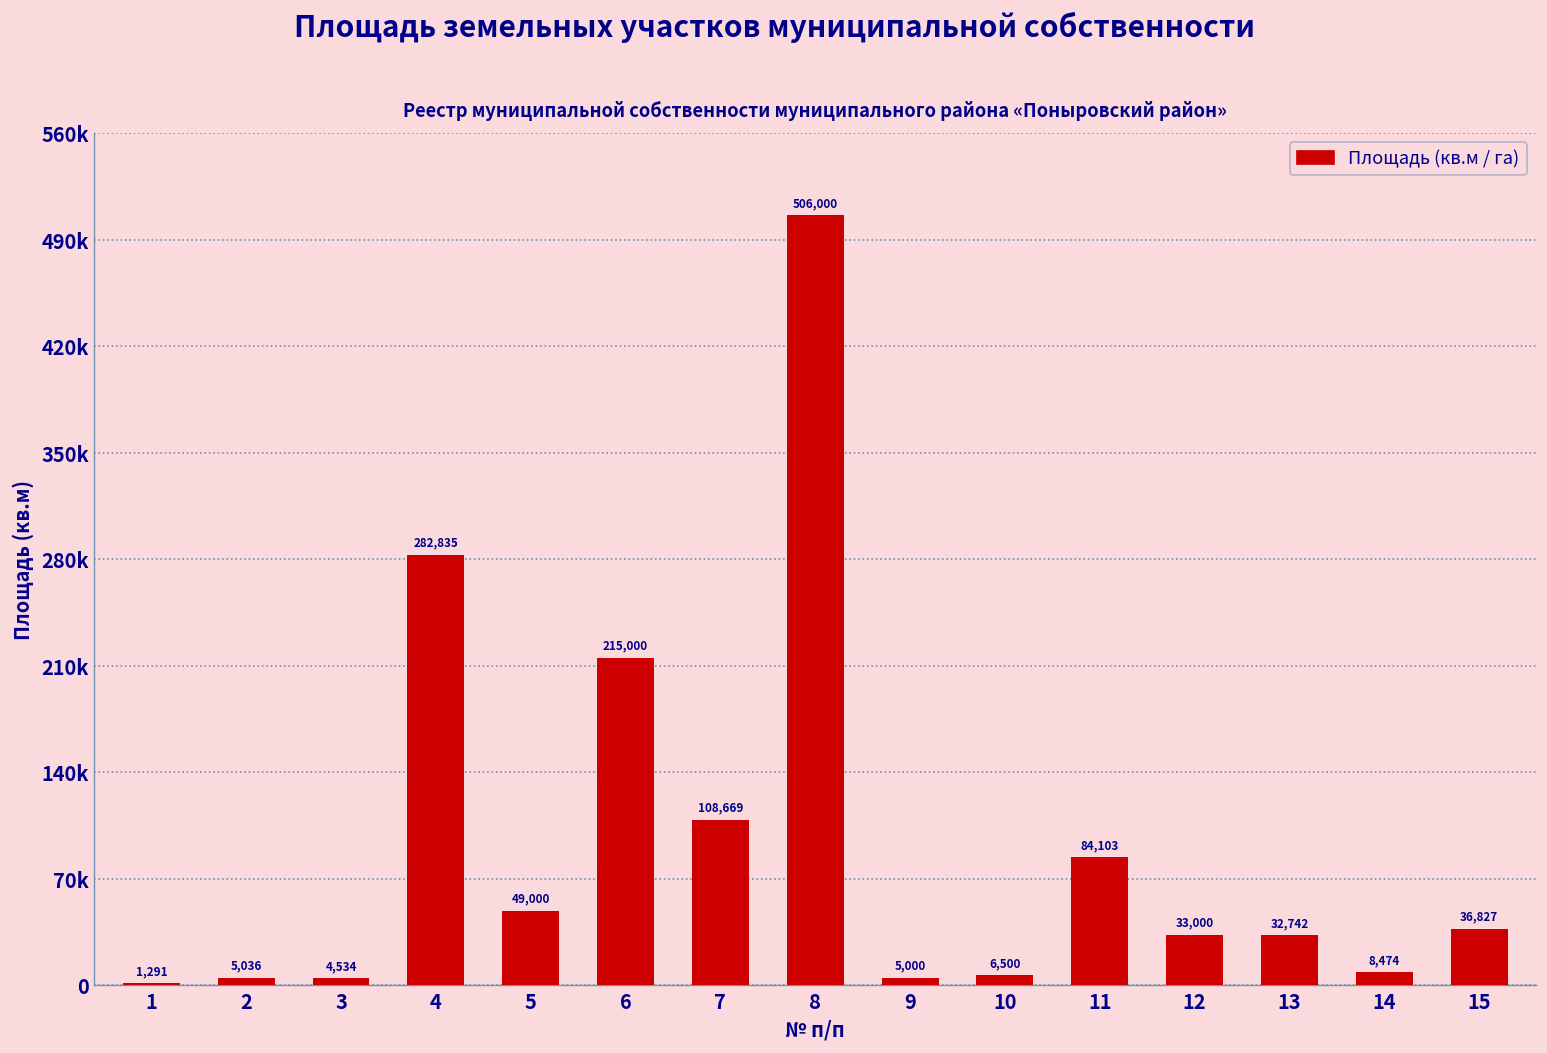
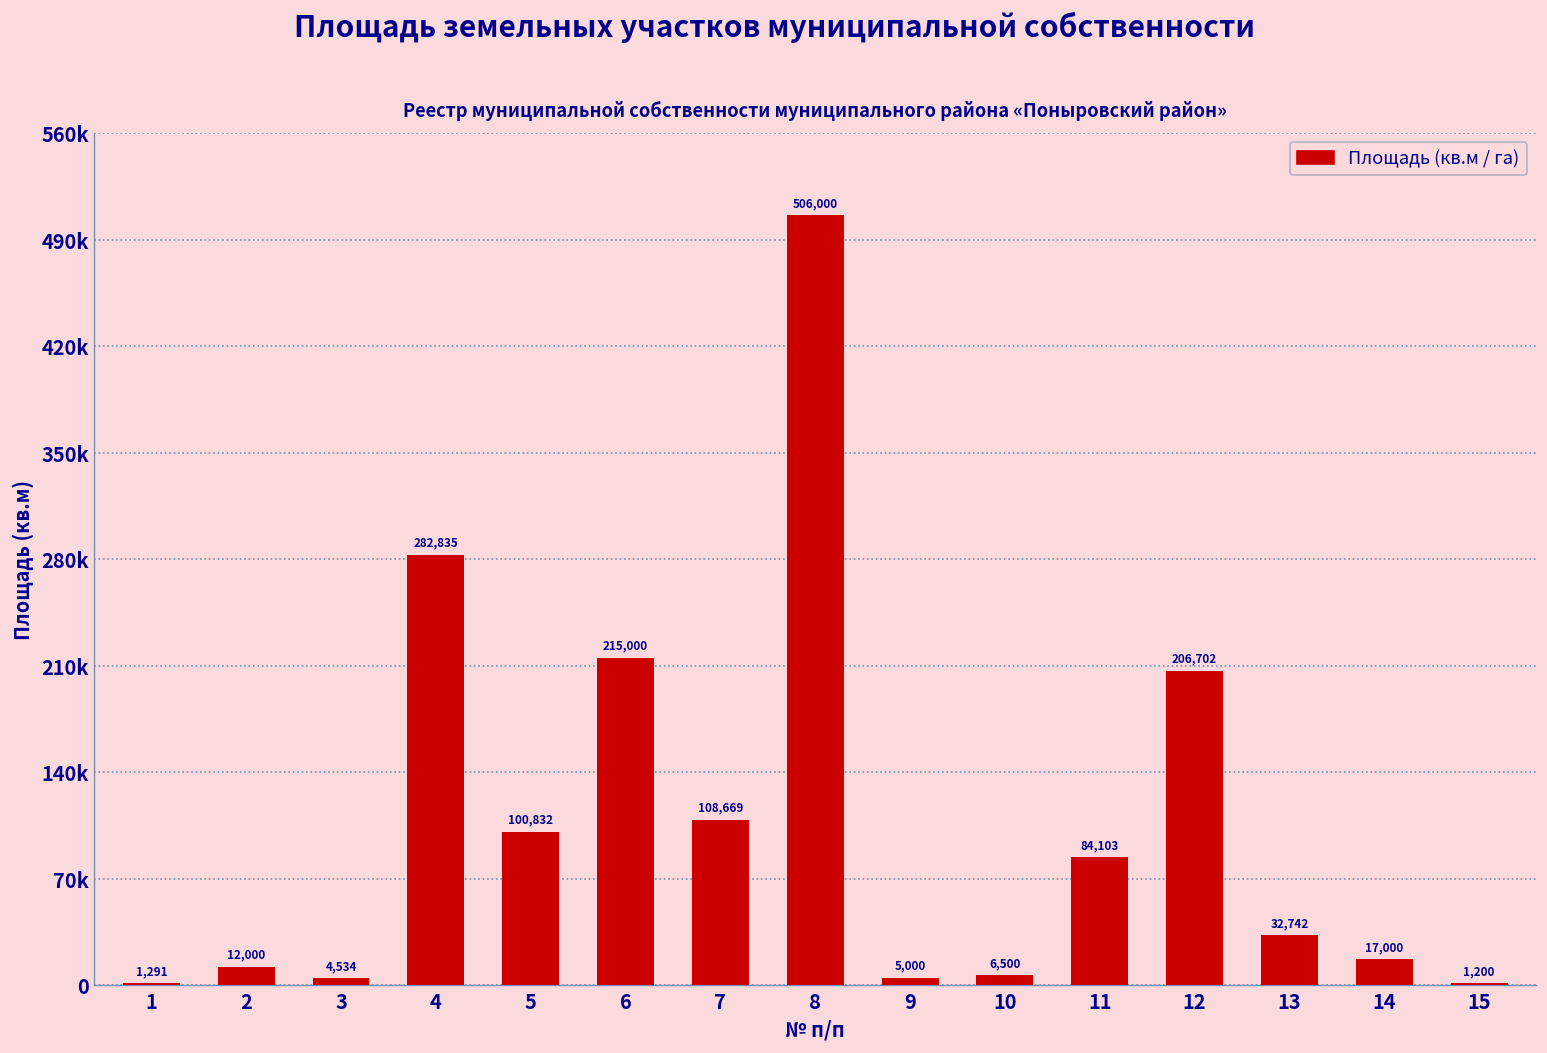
2: 5,036 -> 12,000
5: 49,000 -> 100,832
12: 33,000 -> 206,702
14: 8,474 -> 17,000
15: 36,827 -> 1,200
